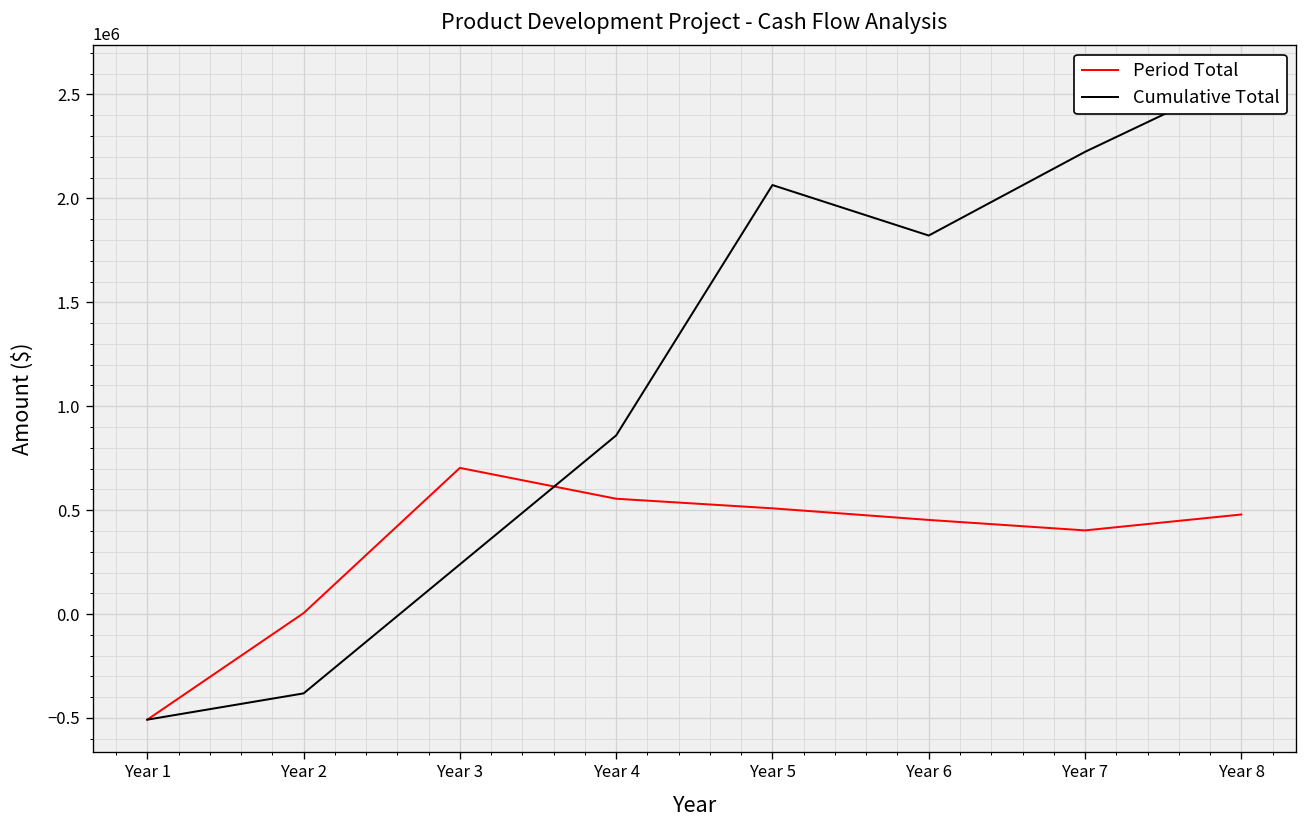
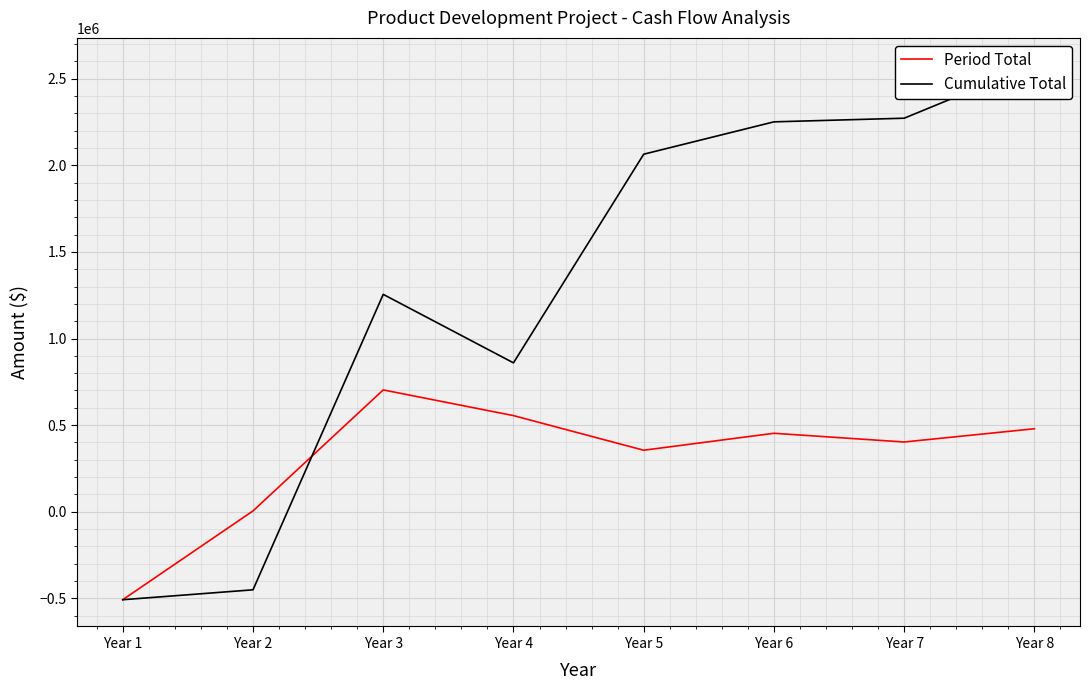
Cumulative Total, Year 2: -380000 -> -450000
Cumulative Total, Year 3: 240000 -> 1250000
Period Total, Year 5: 510000 -> 360000
Cumulative Total, Year 6: 1820000 -> 2250000
Cumulative Total, Year 7: 2220000 -> 2270000
